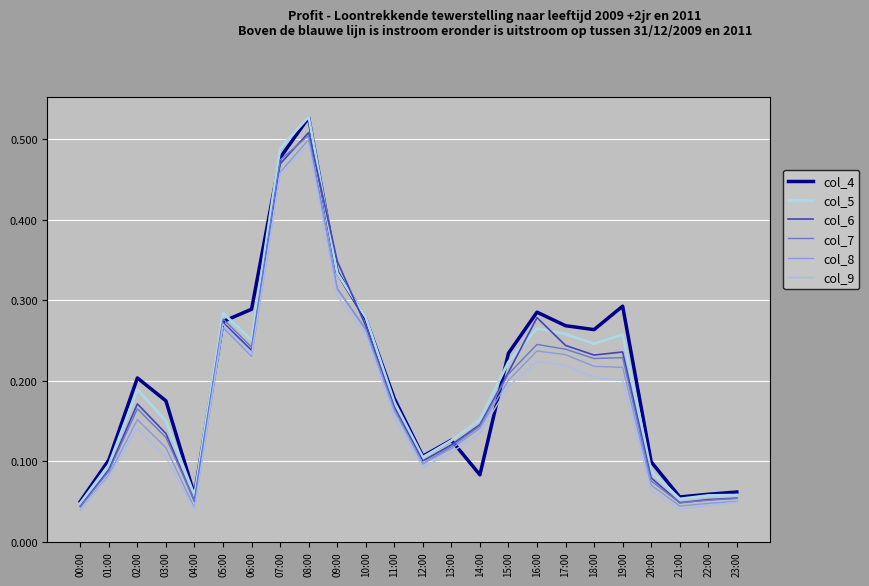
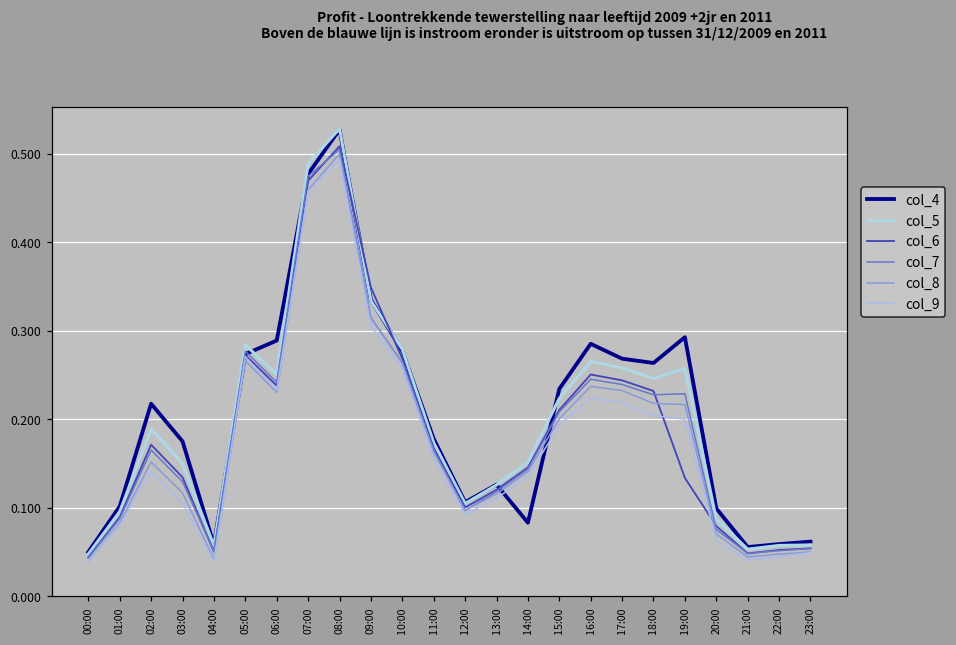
col_4, 02:00: 0.20 -> 0.22
col_6, 16:00: 0.28 -> 0.25
col_6, 19:00: 0.24 -> 0.13
